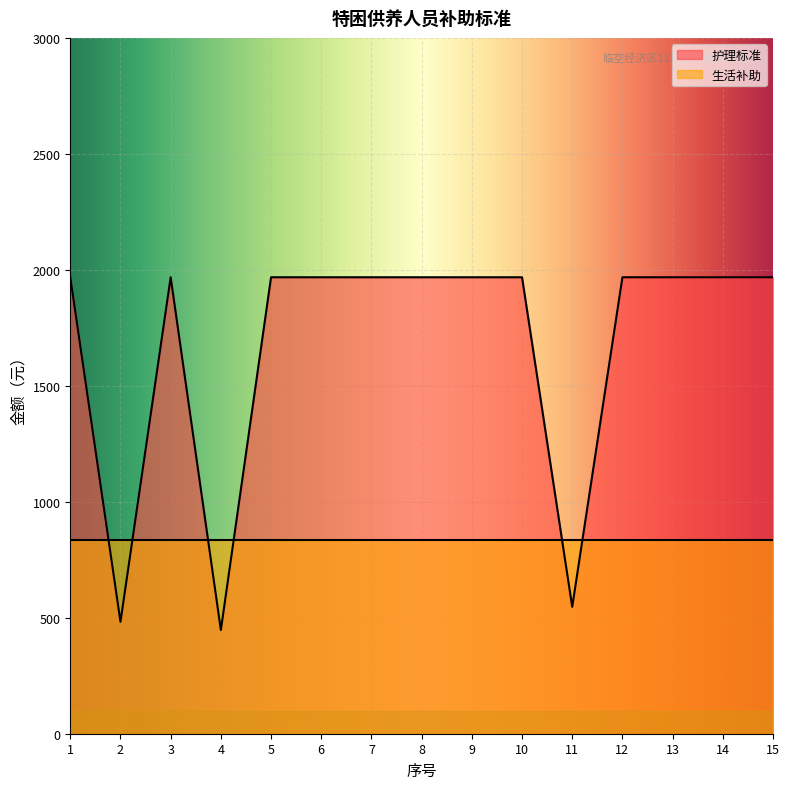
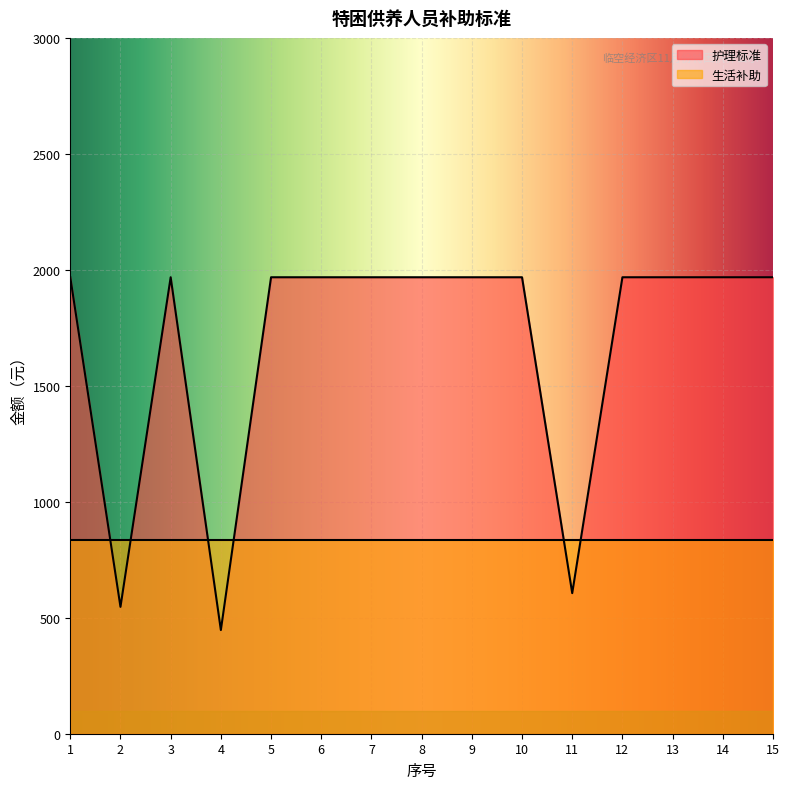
护理标准, 2: 480 -> 550
护理标准, 11: 550 -> 610
